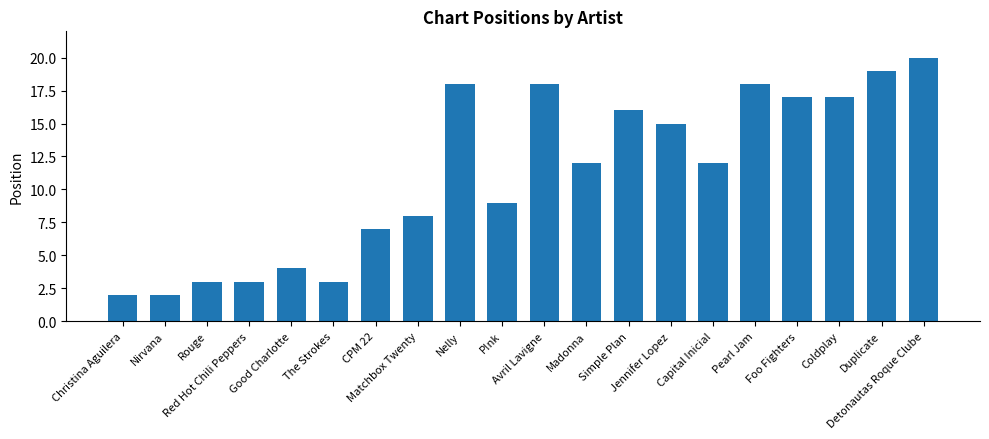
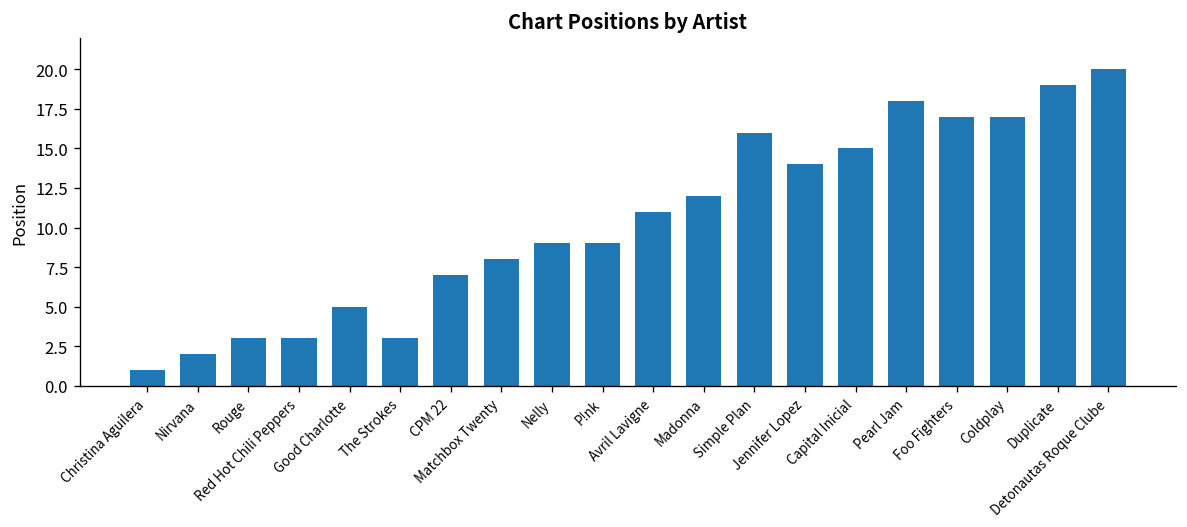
Christina Aguilera: 2 -> 1
Good Charlotte: 4 -> 5
Nelly: 18 -> 9
Avril Lavigne: 18 -> 11
Jennifer Lopez: 15 -> 14
Capital Inicial: 12 -> 15
